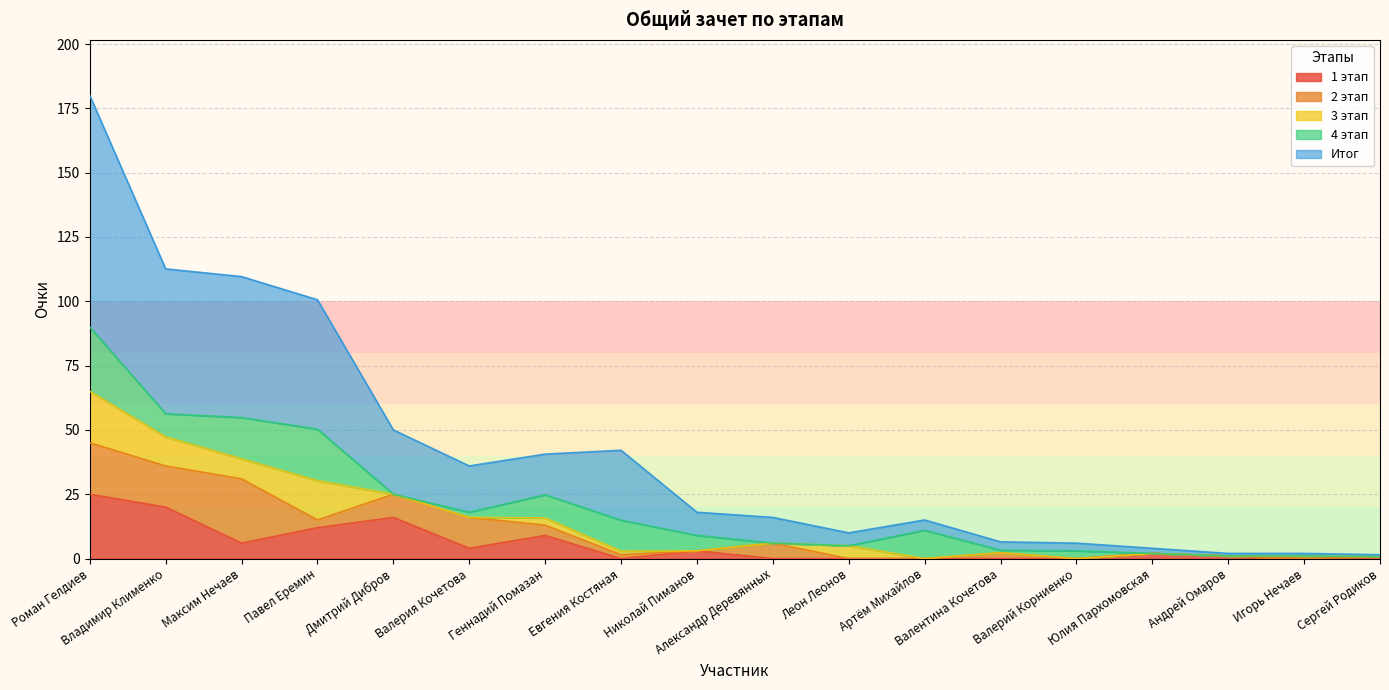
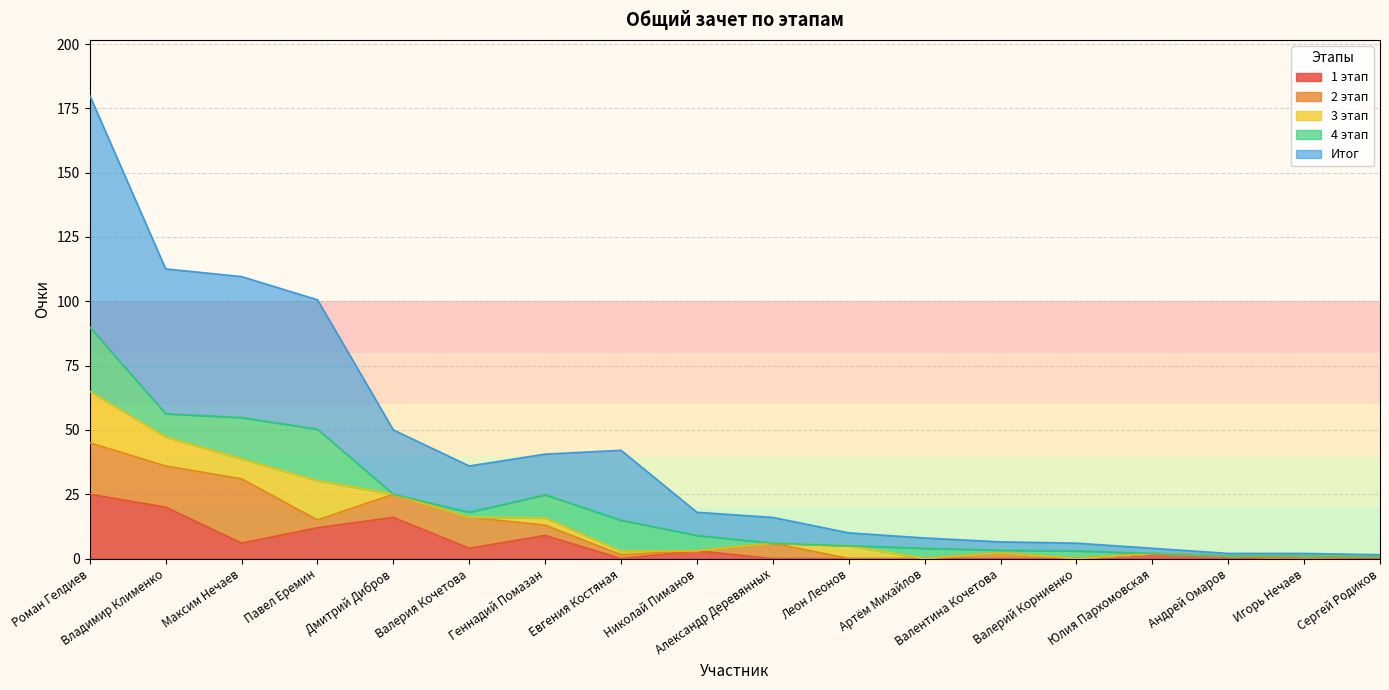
4 этап, Артём Михайлов: 11 -> 4
